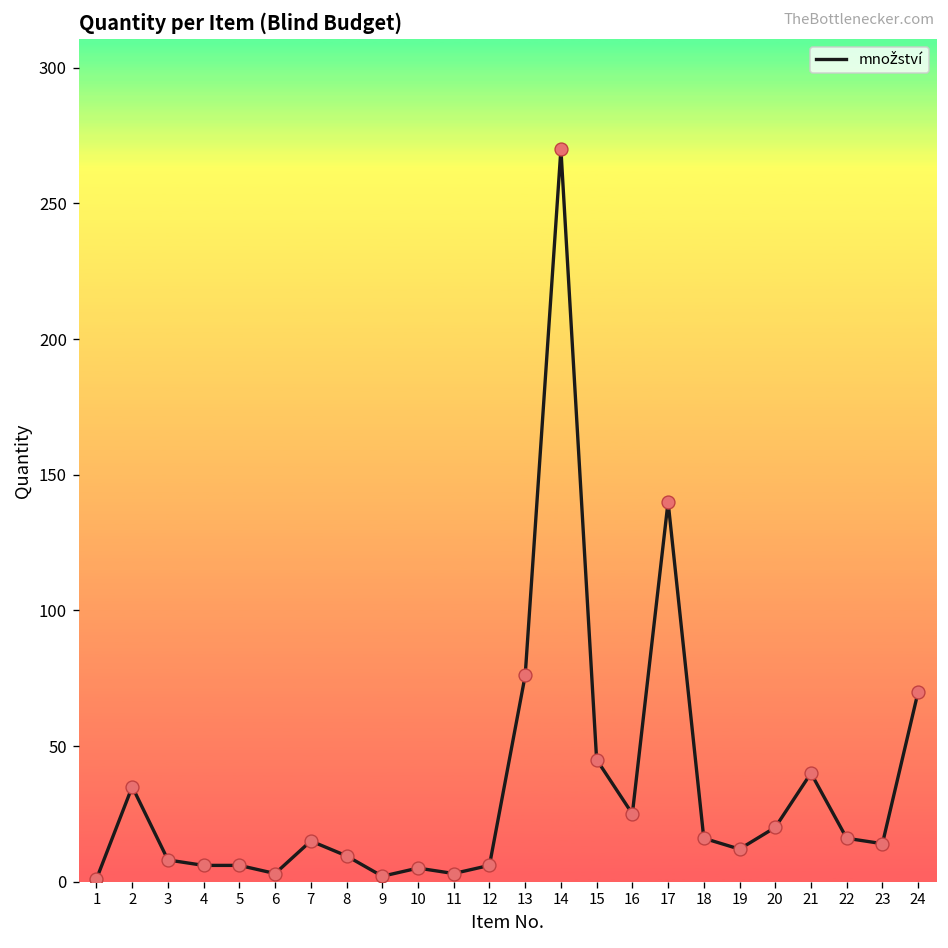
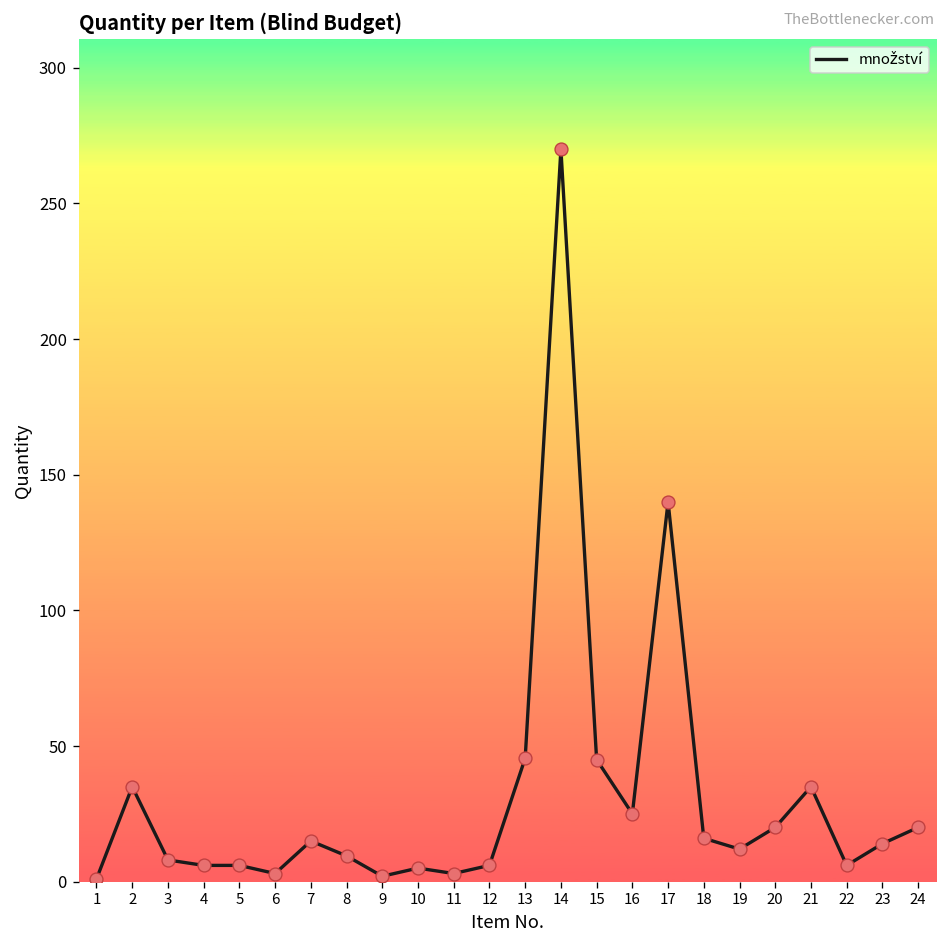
13: 76 -> 46
21: 40 -> 35
22: 16 -> 6
24: 70 -> 20
